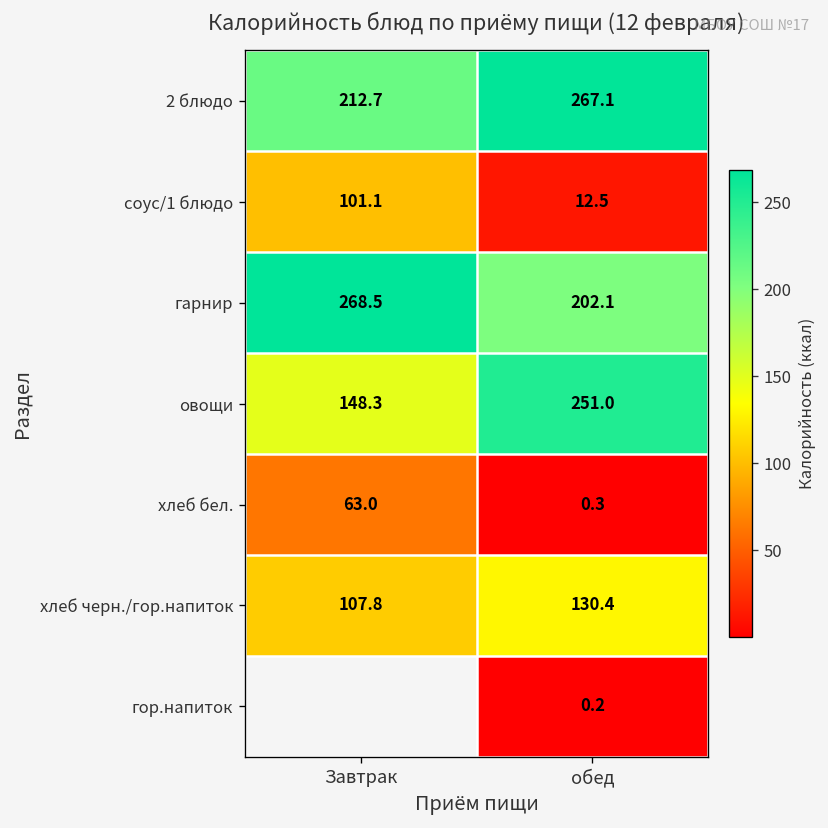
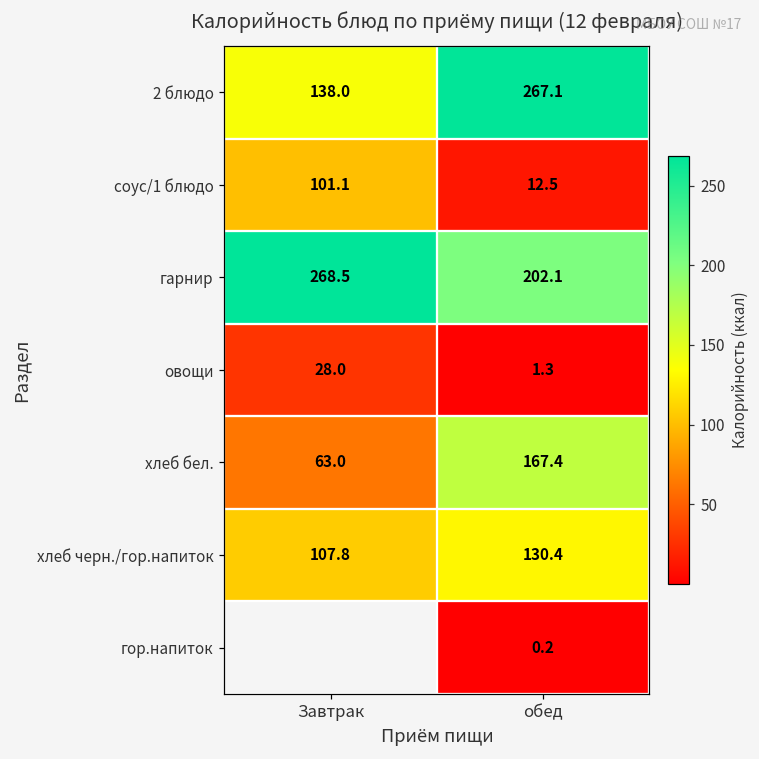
2 блюдо, Завтрак: 212.7 -> 138.0
овощи, Завтрак: 148.3 -> 28.0
овощи, обед: 251.0 -> 1.3
хлеб бел., обед: 0.3 -> 167.4
